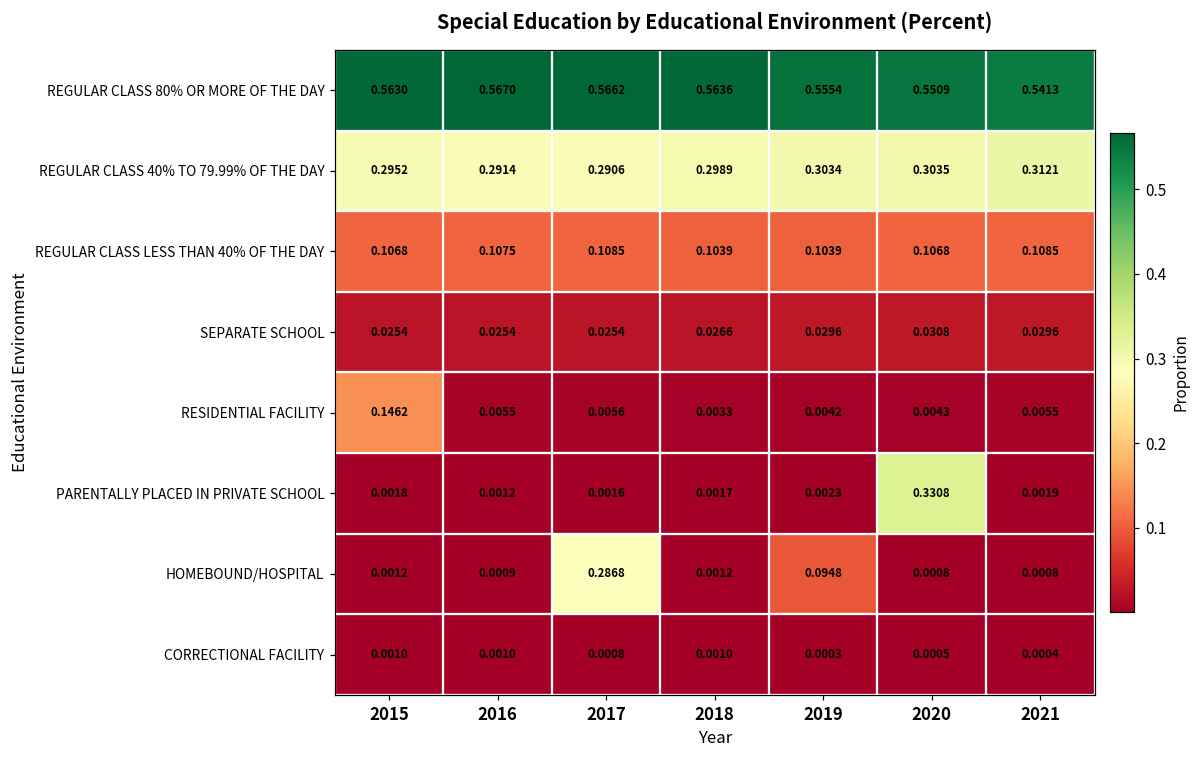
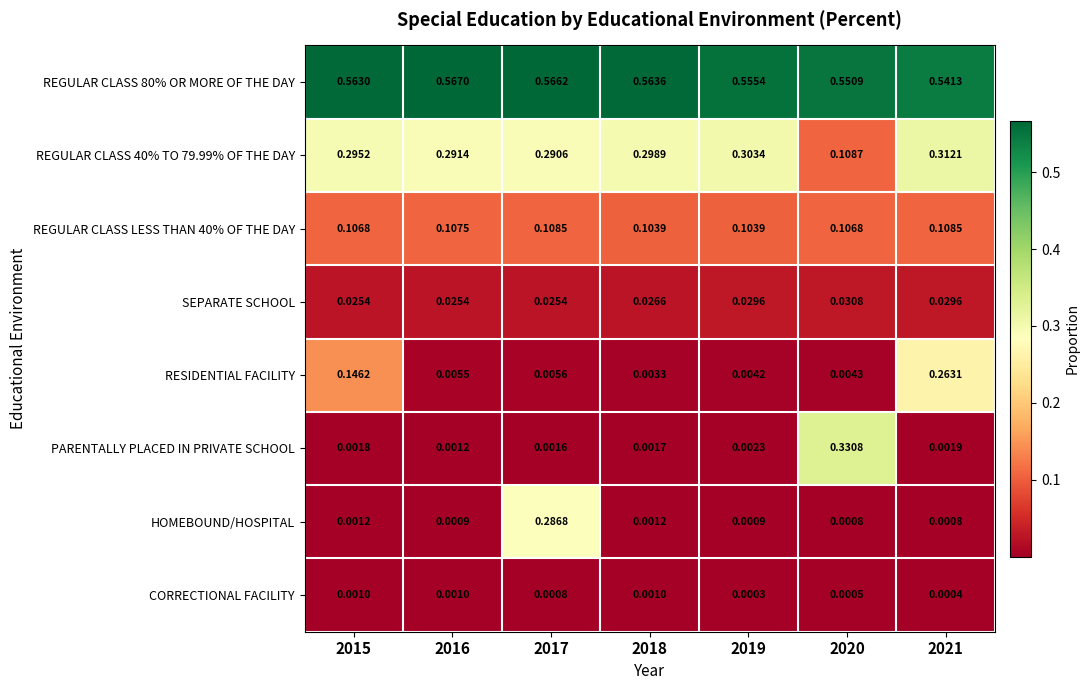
REGULAR CLASS 40% TO 79.99% OF THE DAY, 2020: 0.3035 -> 0.1087
RESIDENTIAL FACILITY, 2021: 0.0055 -> 0.2631
HOMEBOUND/HOSPITAL, 2019: 0.0948 -> 0.0009
